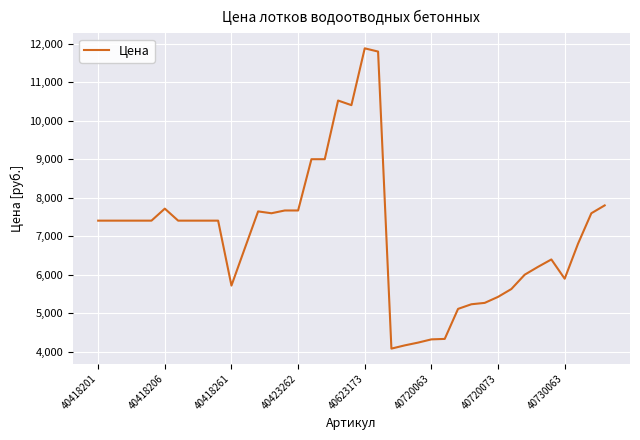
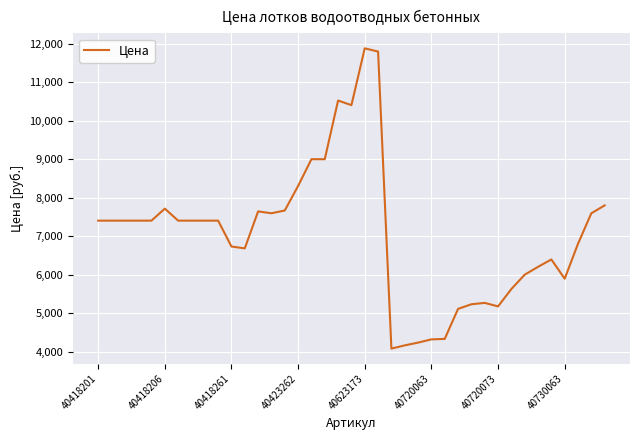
40418261: 5,700 -> 6,700
40423262: 7,700 -> 8,300
40720073: 5,400 -> 5,200
